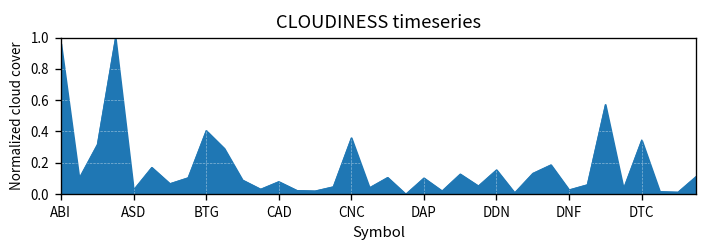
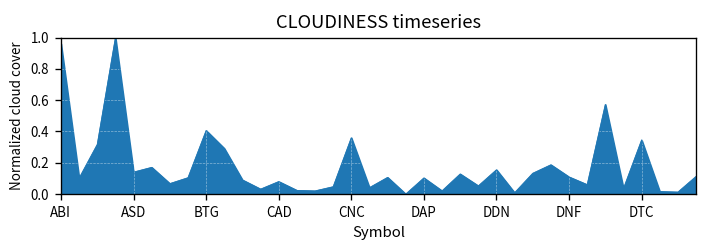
ASD: 0.03 -> 0.14
DNF: 0.03 -> 0.11
